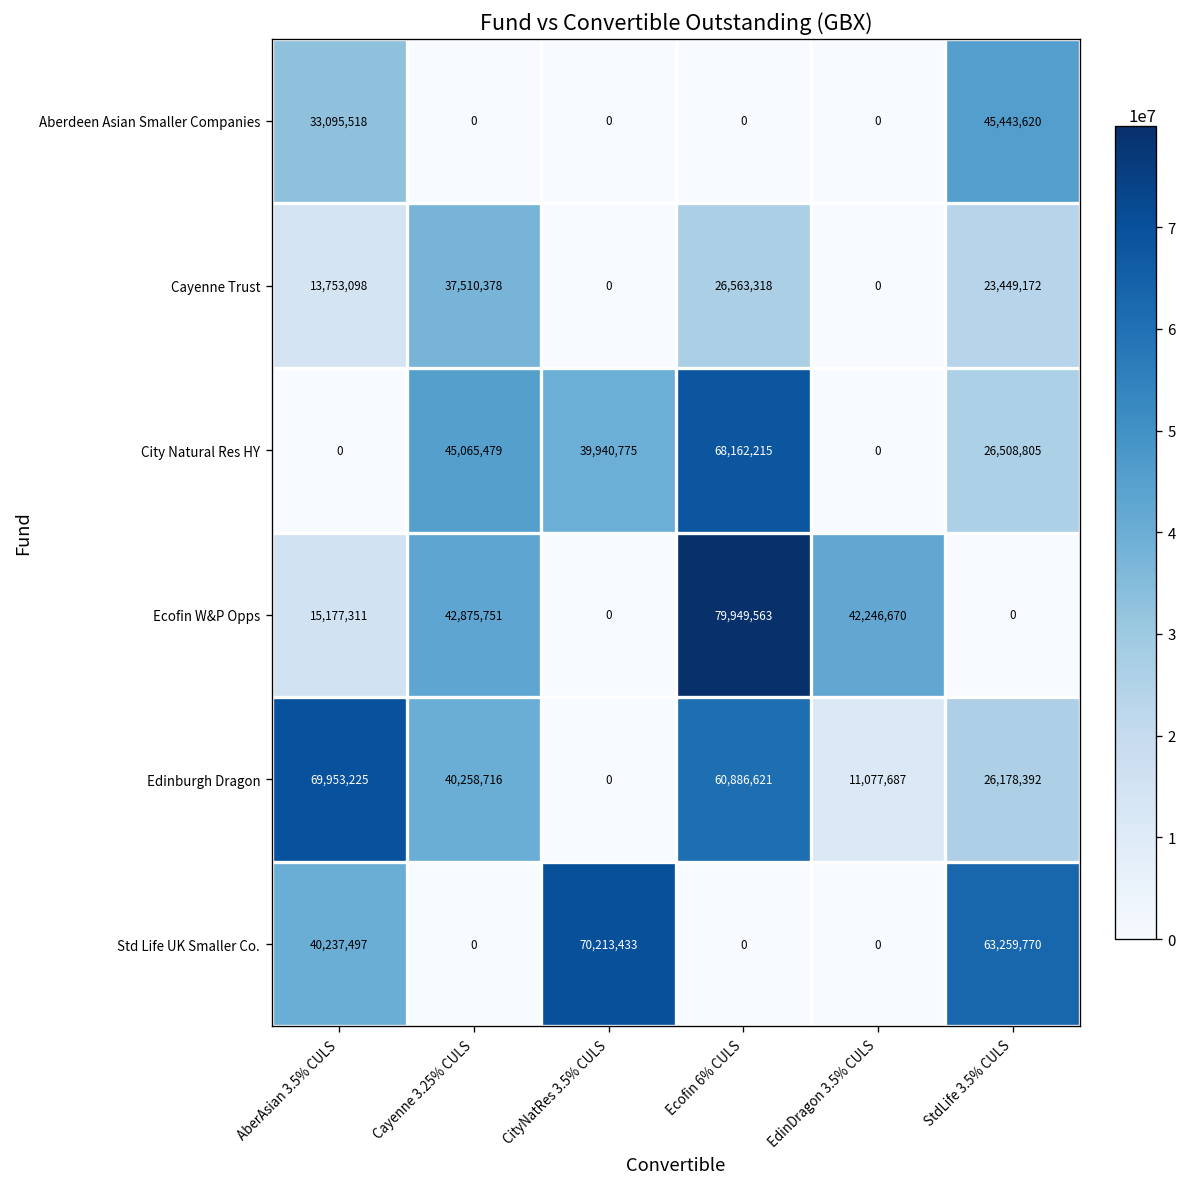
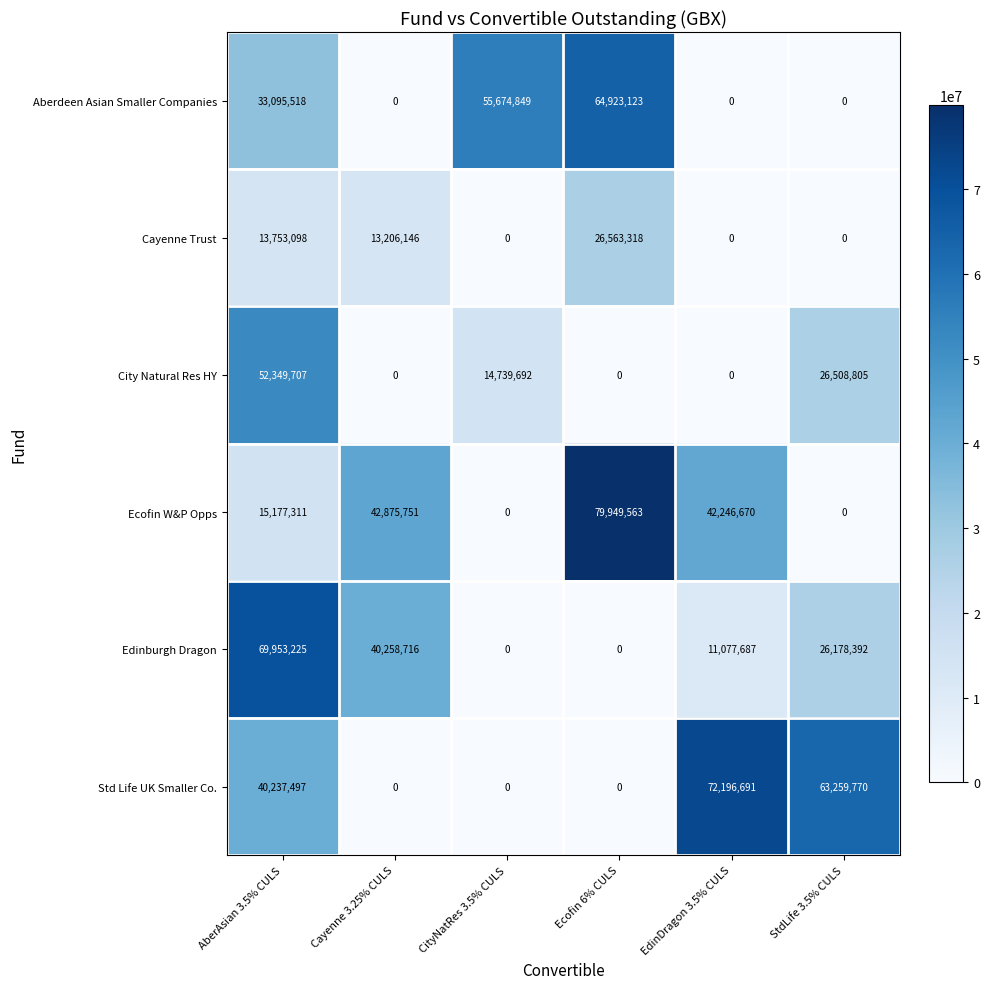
Aberdeen Asian Smaller Companies, CityNatRes 3.5% CULS: 0 -> 55,674,849
Aberdeen Asian Smaller Companies, Ecofin 6% CULS: 0 -> 64,923,123
Aberdeen Asian Smaller Companies, StdLife 3.5% CULS: 45,443,620 -> 0
Cayenne Trust, Cayenne 3.25% CULS: 37,510,378 -> 13,206,146
Cayenne Trust, StdLife 3.5% CULS: 23,449,172 -> 0
City Natural Res HY, AberAsian 3.5% CULS: 0 -> 52,349,707
City Natural Res HY, Cayenne 3.25% CULS: 45,065,479 -> 0
City Natural Res HY, CityNatRes 3.5% CULS: 39,940,775 -> 14,739,692
City Natural Res HY, Ecofin 6% CULS: 68,162,215 -> 0
Edinburgh Dragon, Ecofin 6% CULS: 60,886,621 -> 0
Std Life UK Smaller Co., CityNatRes 3.5% CULS: 70,213,433 -> 0
Std Life UK Smaller Co., EdinDragon 3.5% CULS: 0 -> 72,196,691
